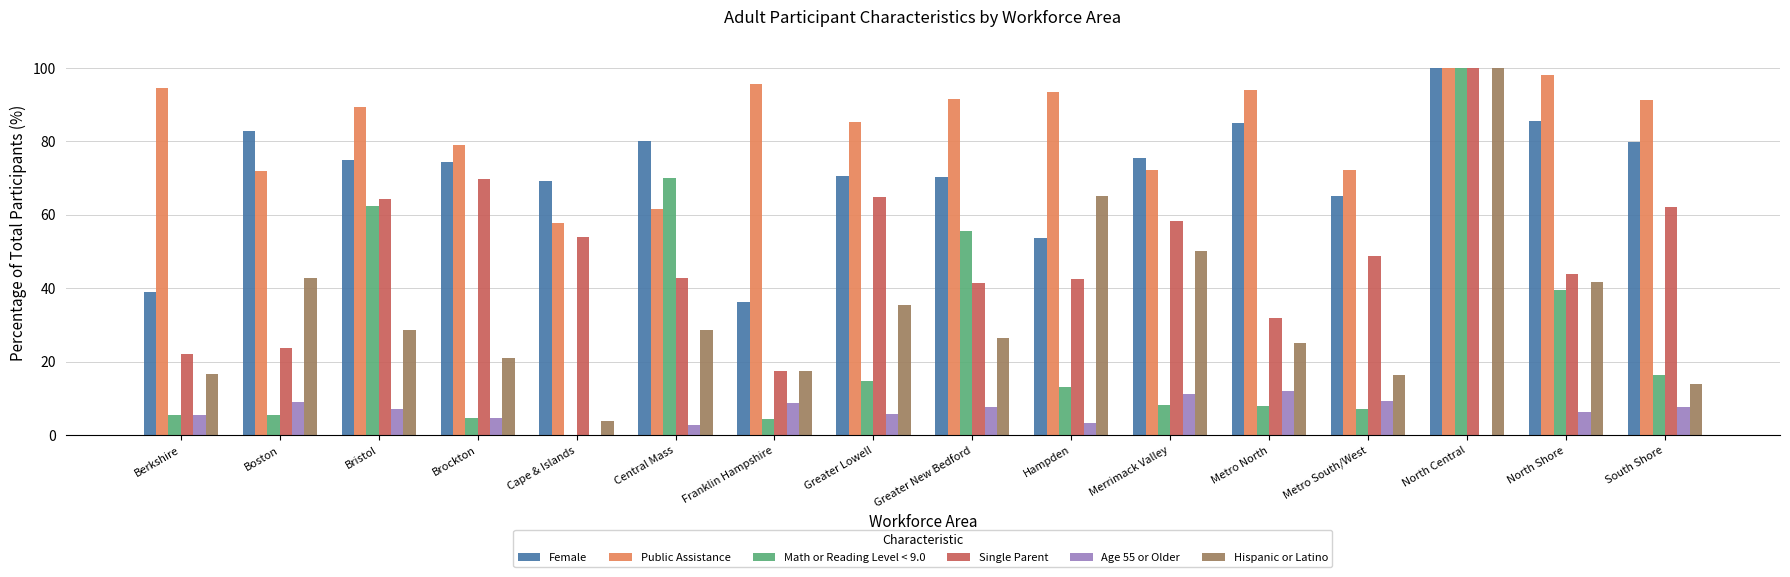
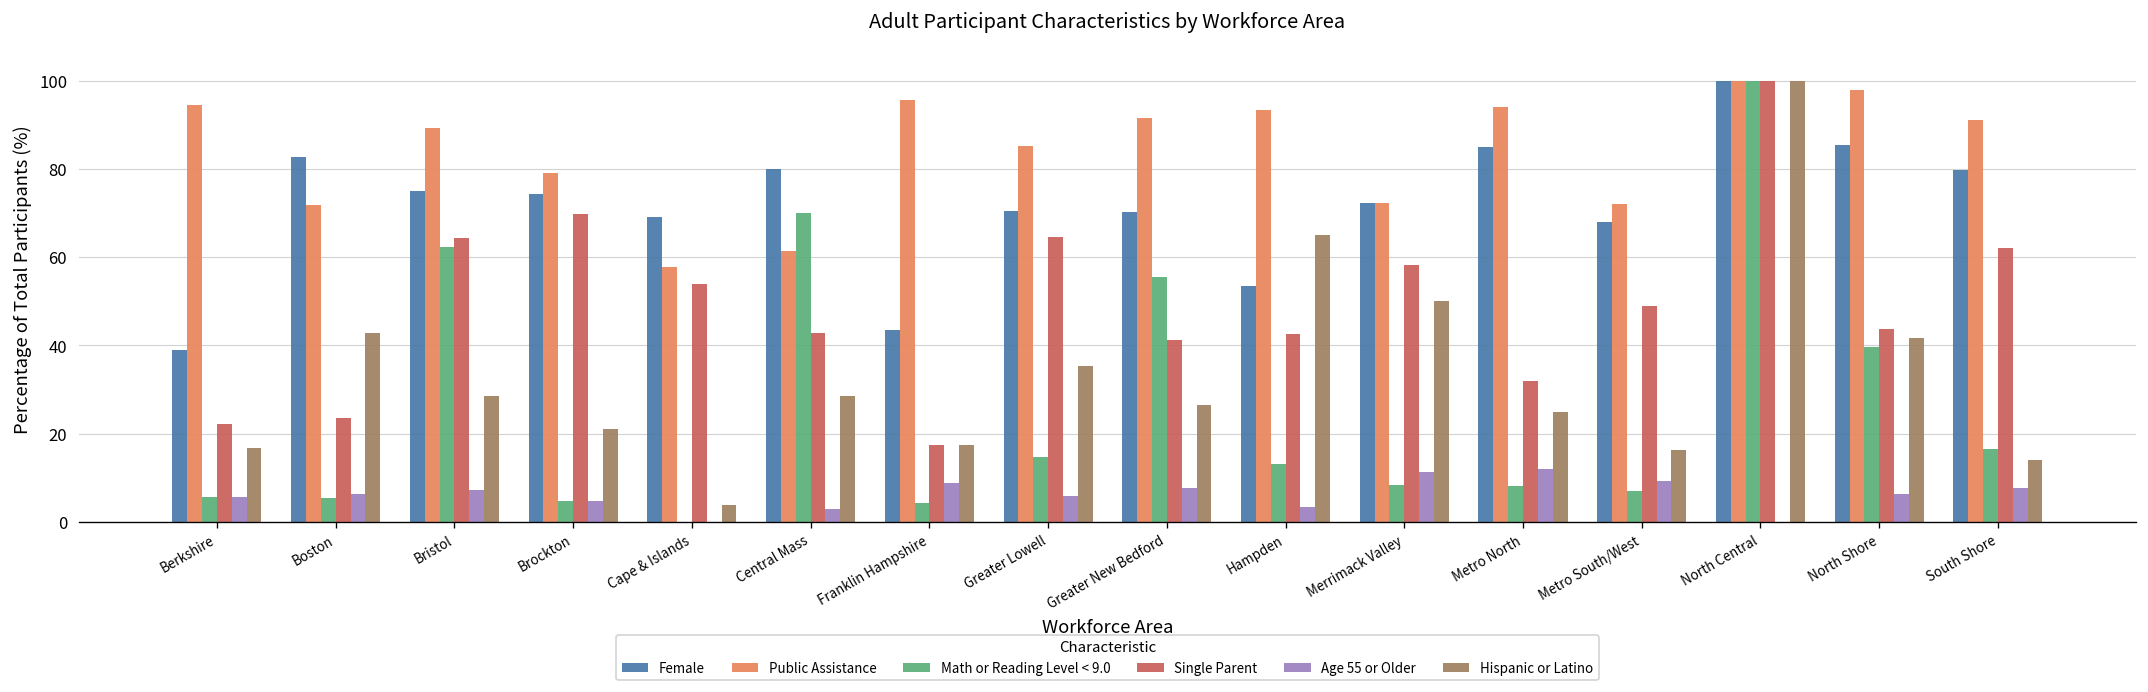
Age 55 or Older, Boston: 9 -> 6
Female, Franklin Hampshire: 36 -> 43
Female, Merrimack Valley: 76 -> 72
Female, Metro South/West: 65 -> 68
